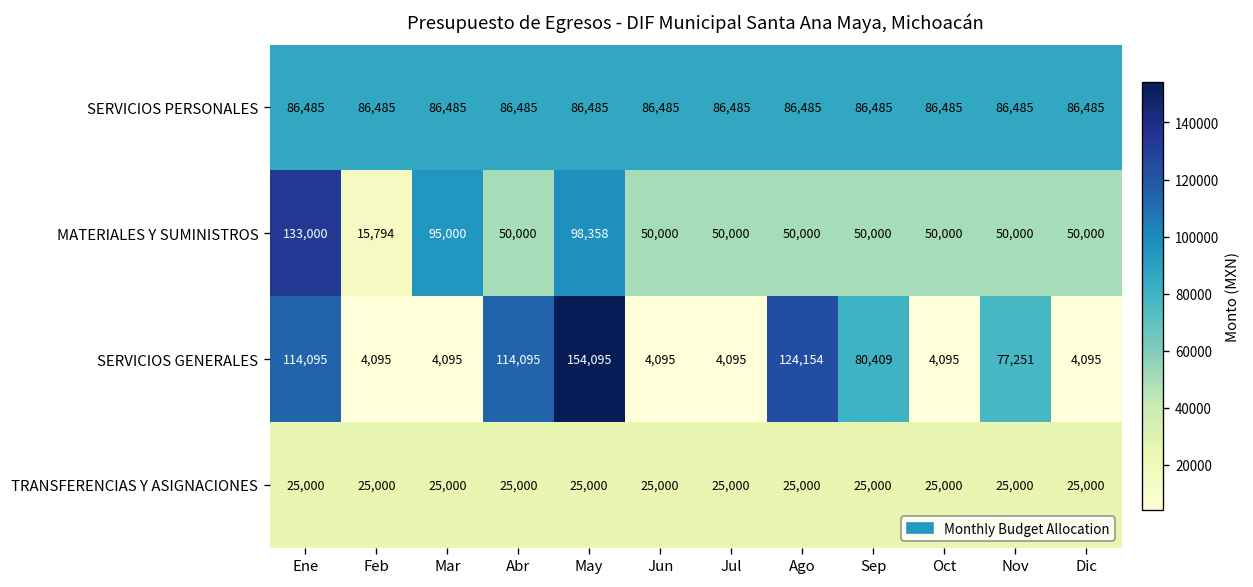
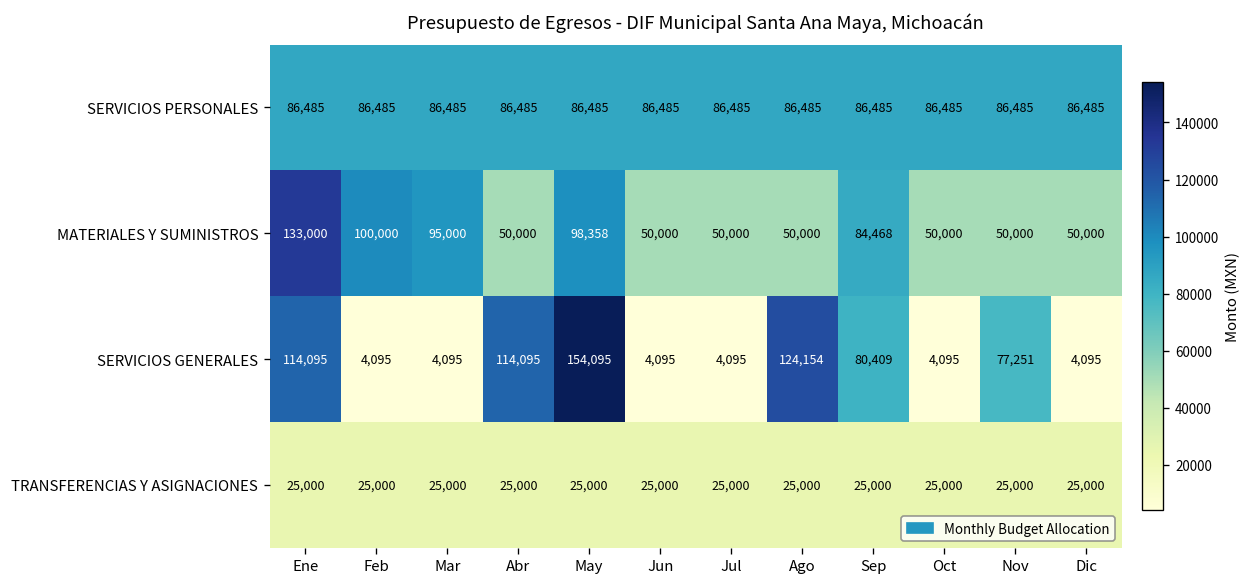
MATERIALES Y SUMINISTROS, Feb: 15,794 -> 100,000
MATERIALES Y SUMINISTROS, Sep: 50,000 -> 84,468
